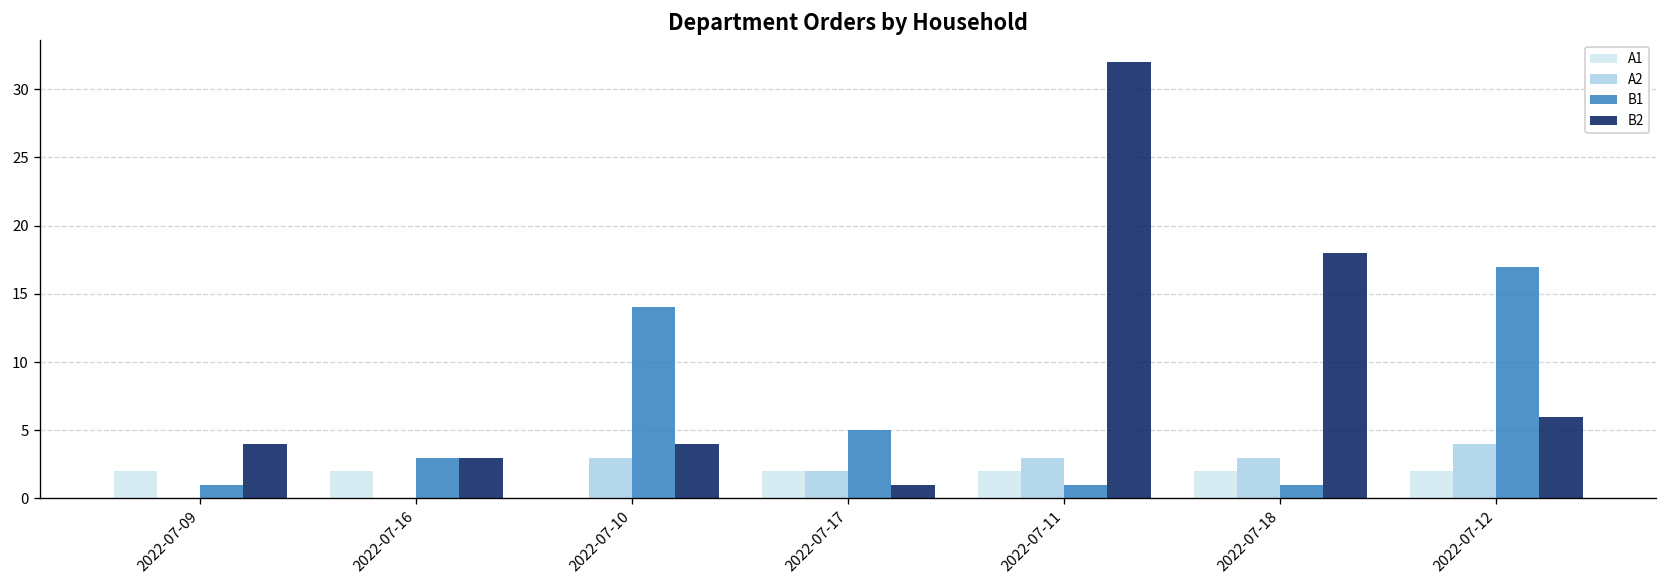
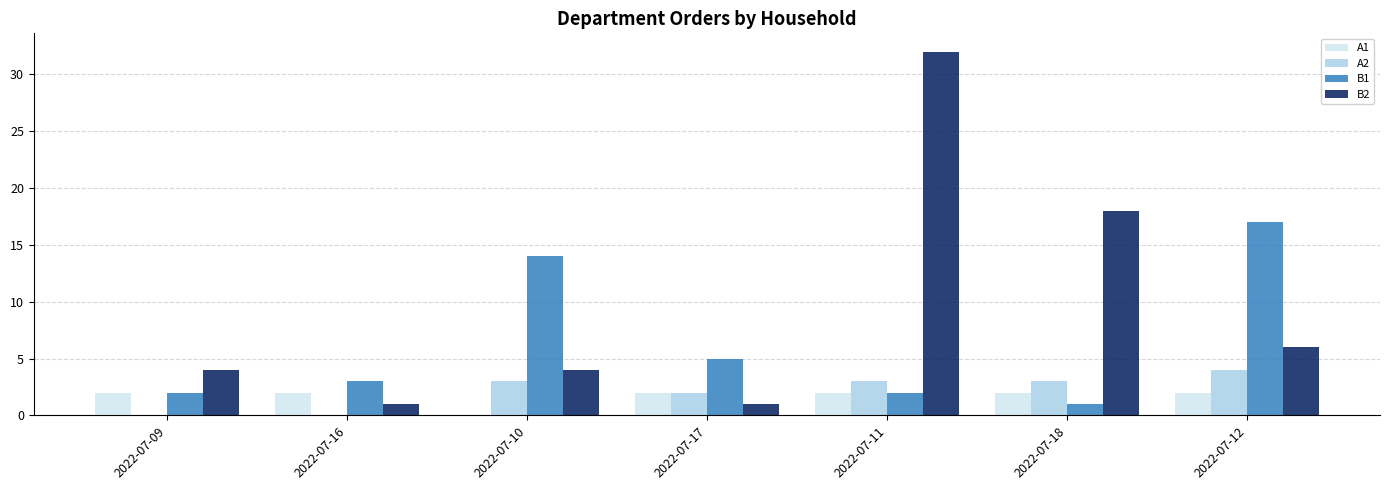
B1, 2022-07-09: 1 -> 2
B2, 2022-07-16: 3 -> 1
B1, 2022-07-11: 1 -> 2
